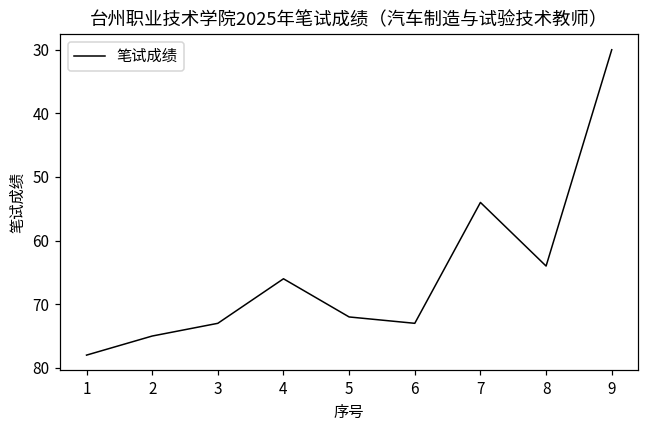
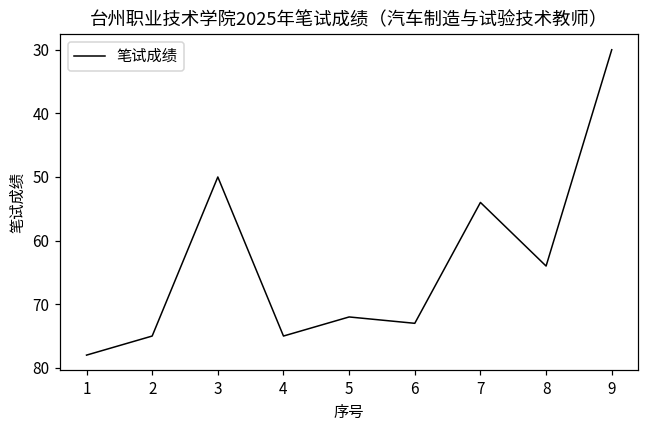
3: 73 -> 50
4: 66 -> 75
